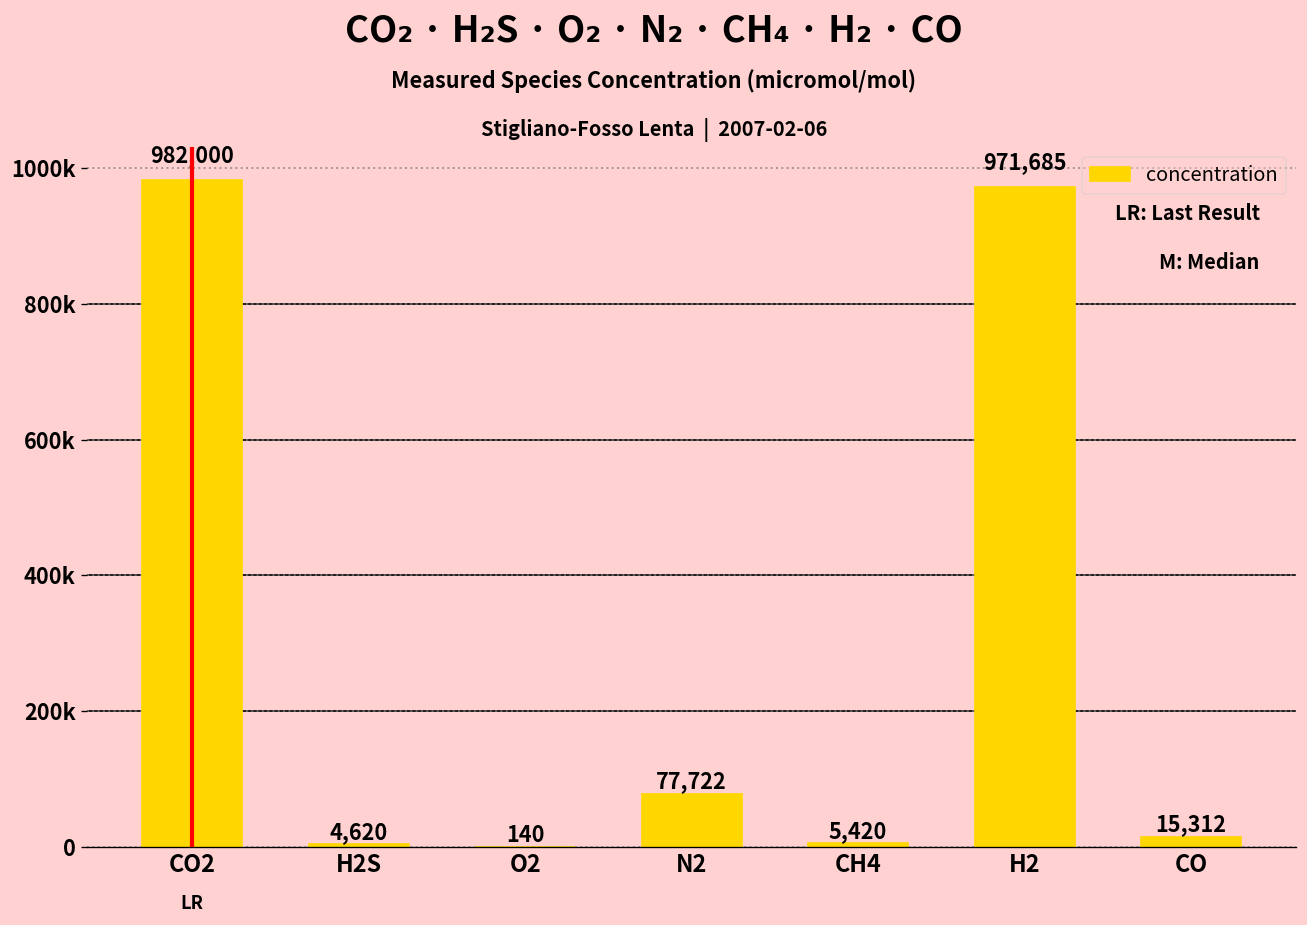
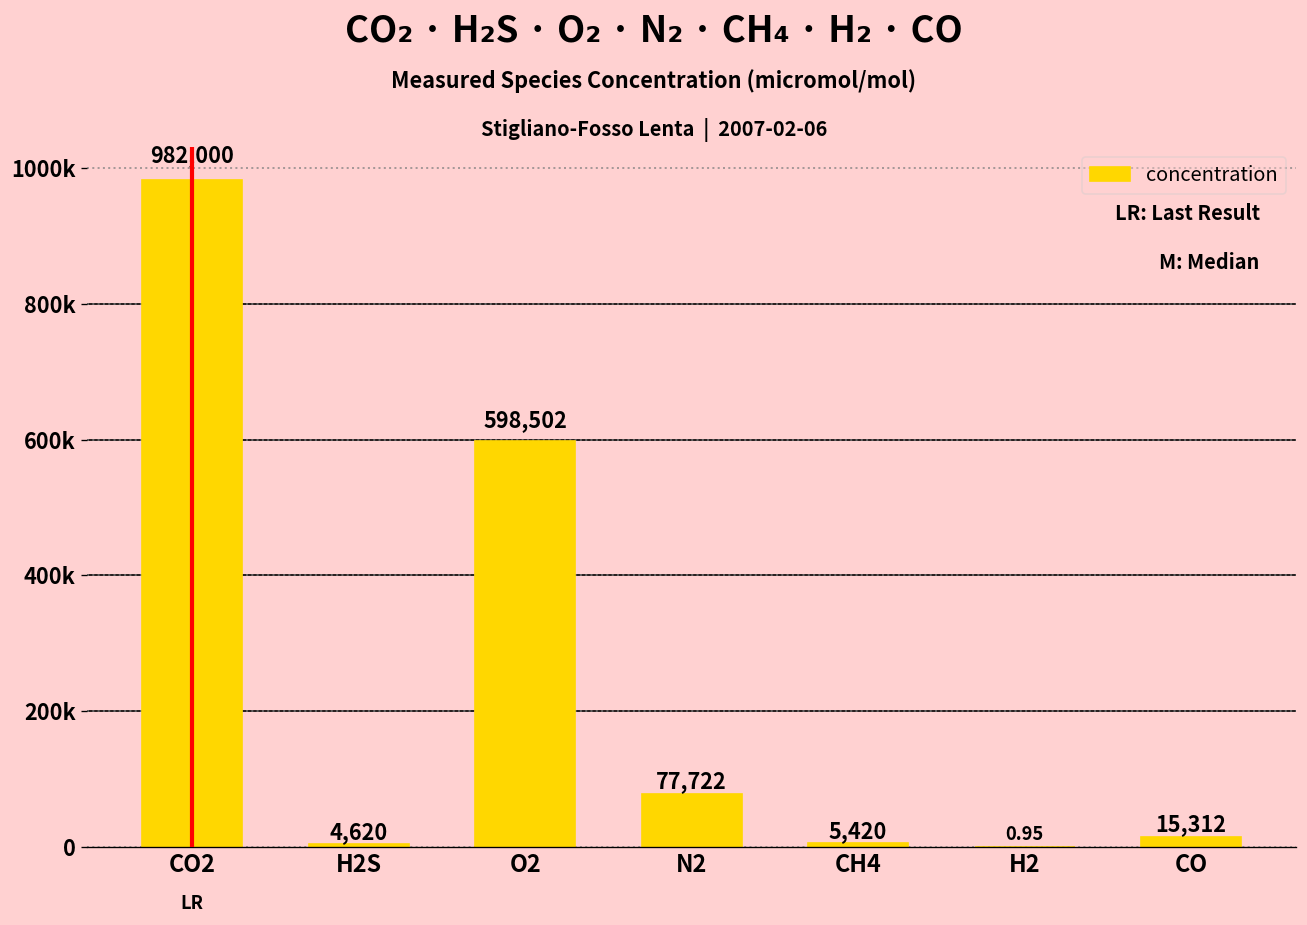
O2: 140 -> 598,502
H2: 971,685 -> 0.95
